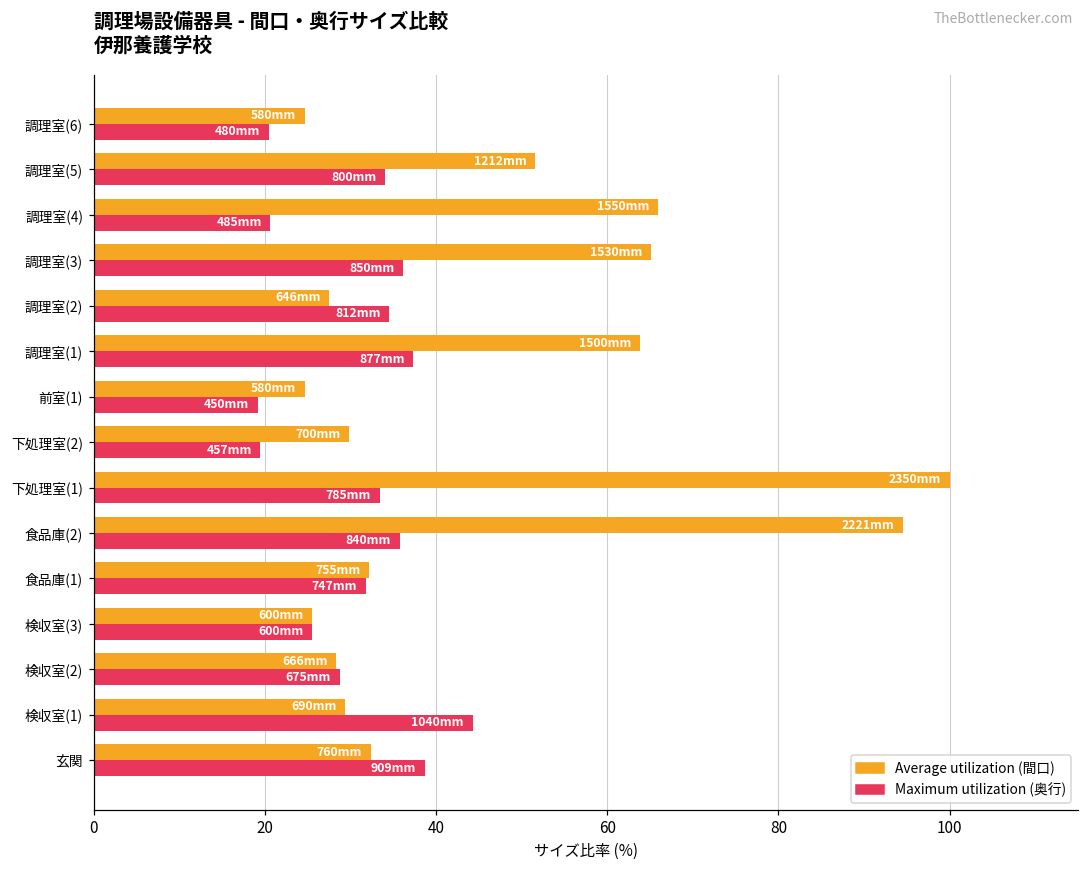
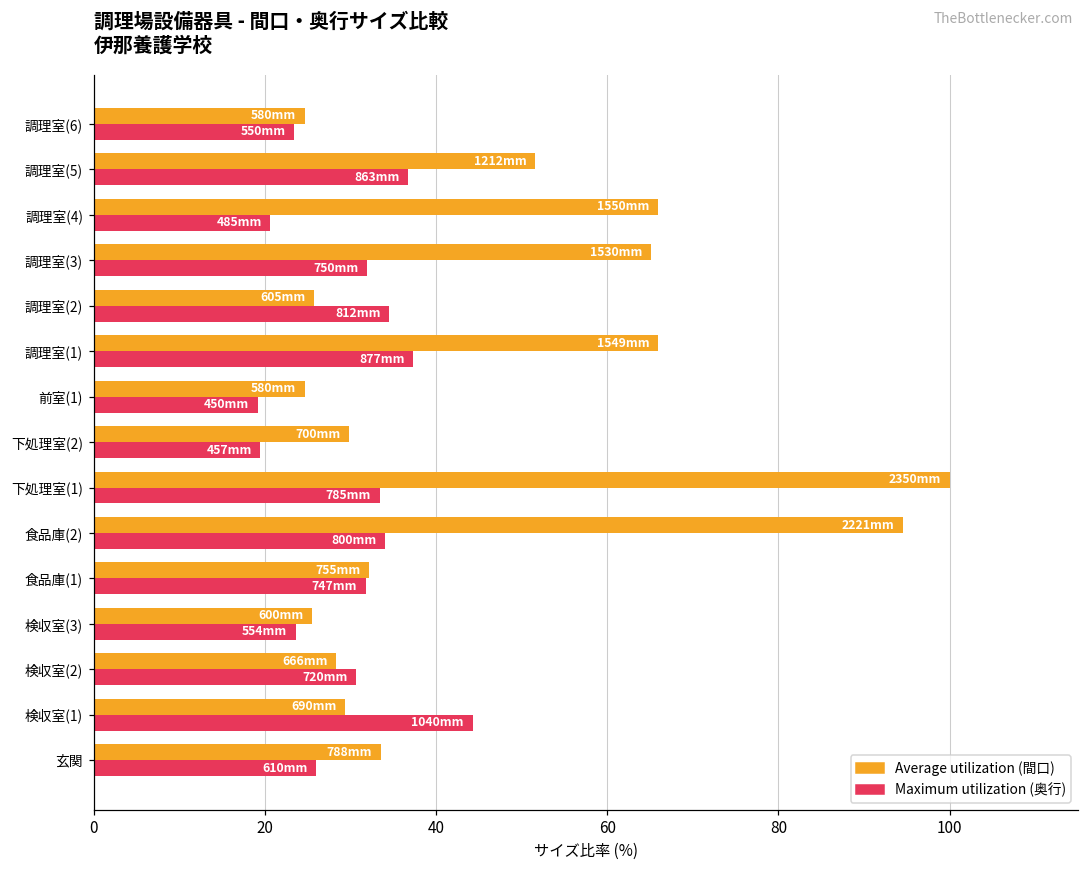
Maximum utilization (奥行), 調理室(6): 480 -> 550
Maximum utilization (奥行), 調理室(5): 800 -> 863
Maximum utilization (奥行), 調理室(3): 850 -> 750
Average utilization (間口), 調理室(2): 646 -> 605
Average utilization (間口), 調理室(1): 1500 -> 1549
Maximum utilization (奥行), 食品庫(2): 840 -> 800
Maximum utilization (奥行), 検収室(3): 600 -> 554
Maximum utilization (奥行), 検収室(2): 675 -> 720
Average utilization (間口), 玄関: 760 -> 788
Maximum utilization (奥行), 玄関: 909 -> 610
